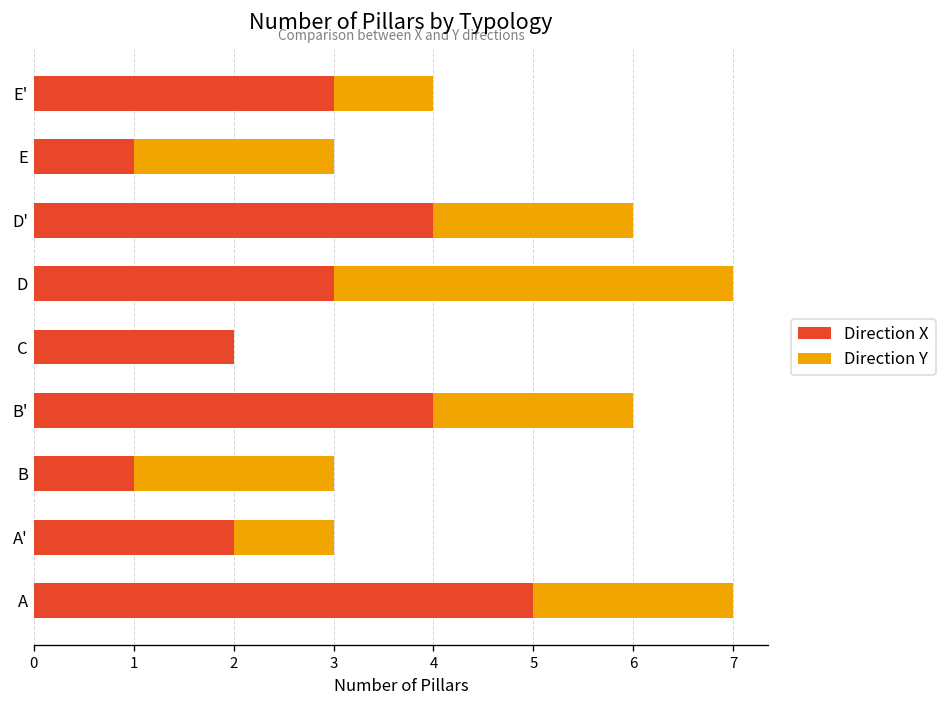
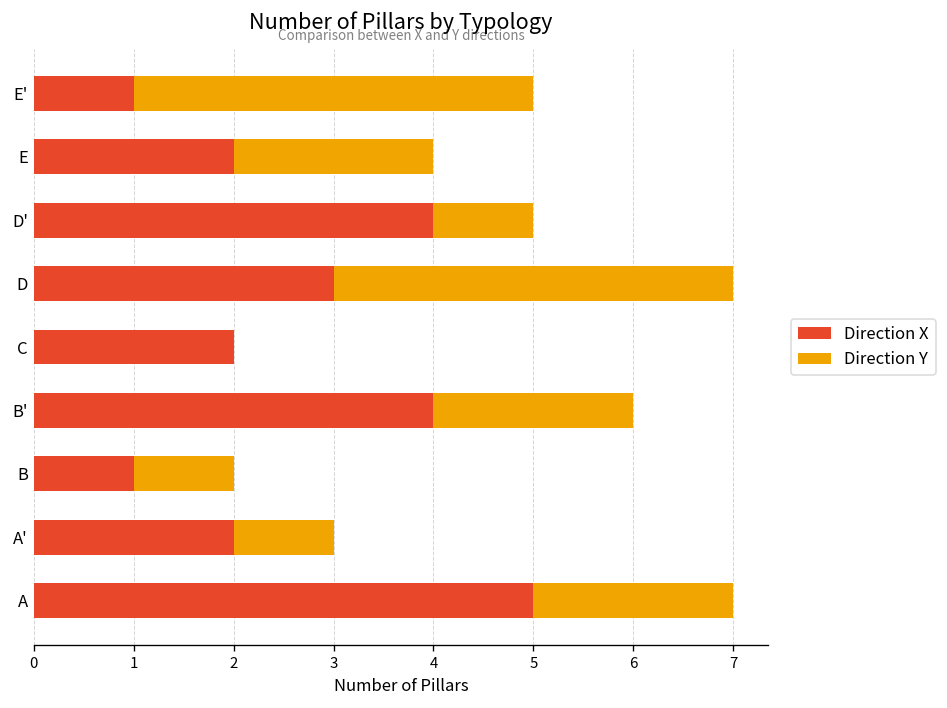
Direction X, E': 3 -> 1
Direction Y, E': 1 -> 4
Direction X, E: 1 -> 2
Direction Y, D': 2 -> 1
Direction Y, B: 2 -> 1
